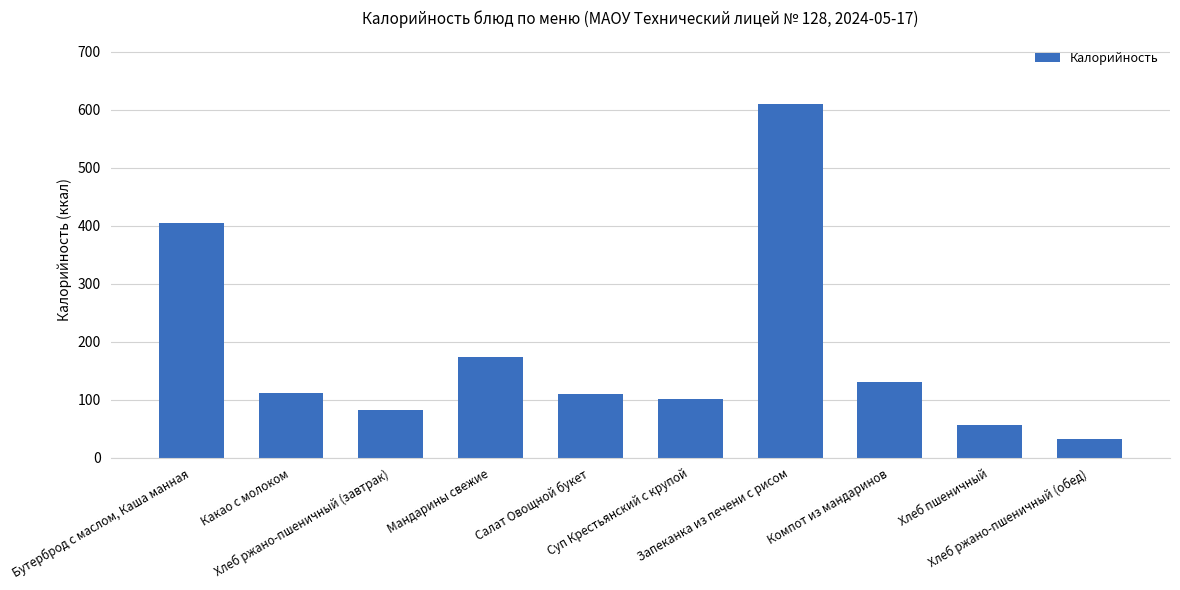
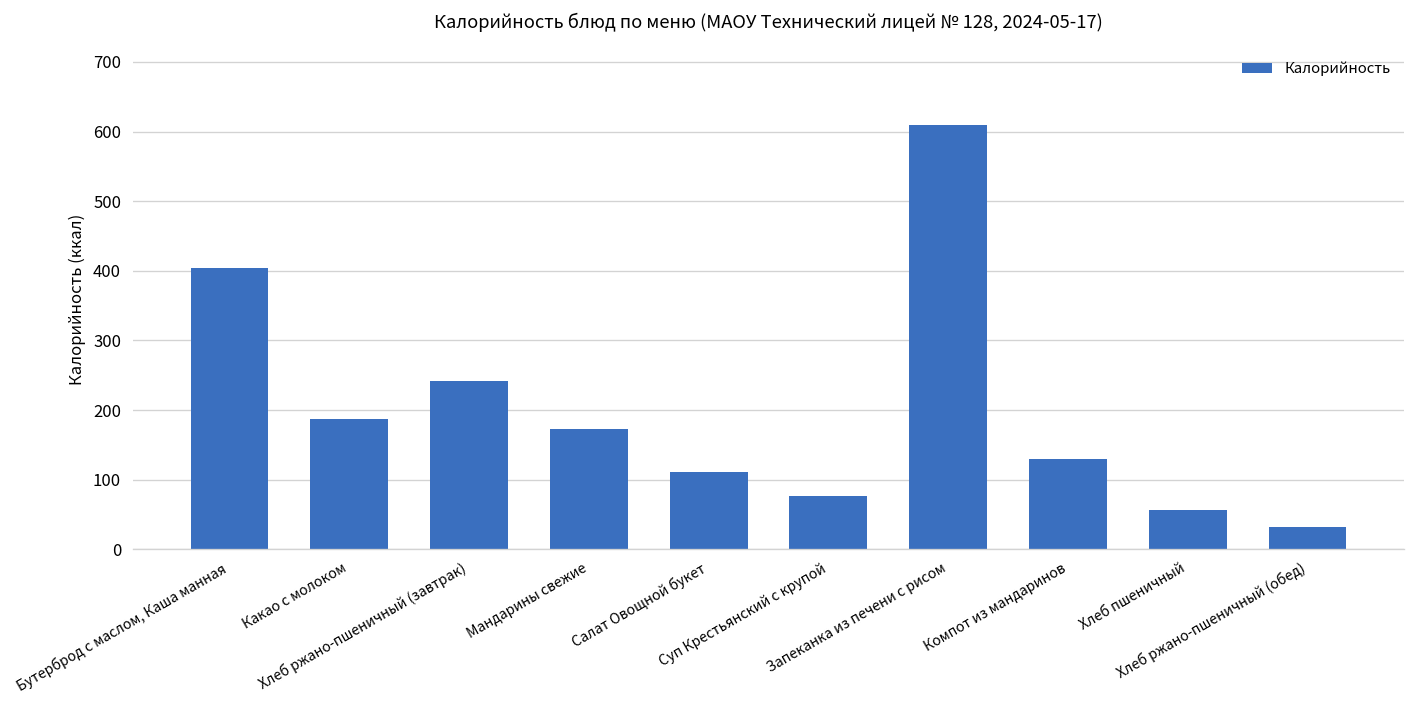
Какао с молоком: 110 -> 190
Хлеб ржано-пшеничный (завтрак): 80 -> 240
Суп Крестьянский с крупой: 100 -> 80
